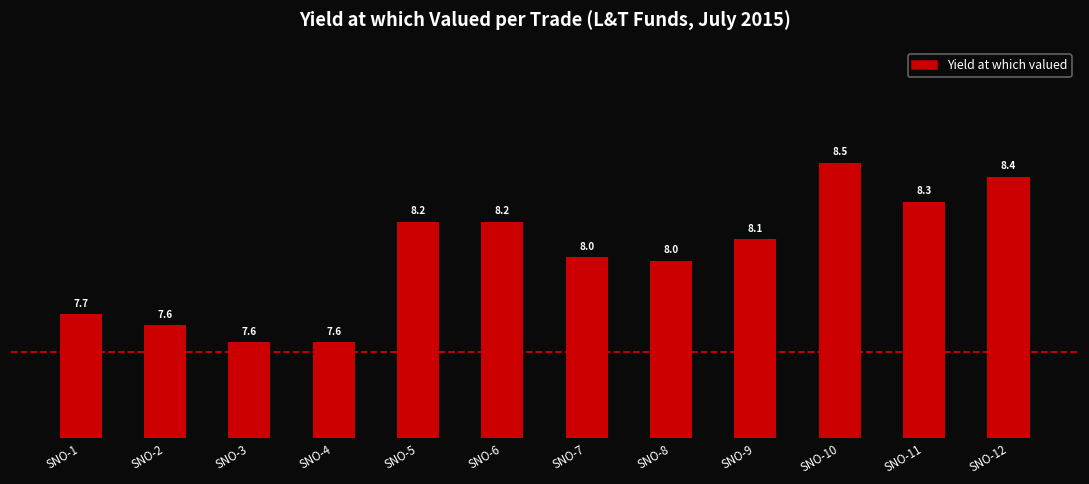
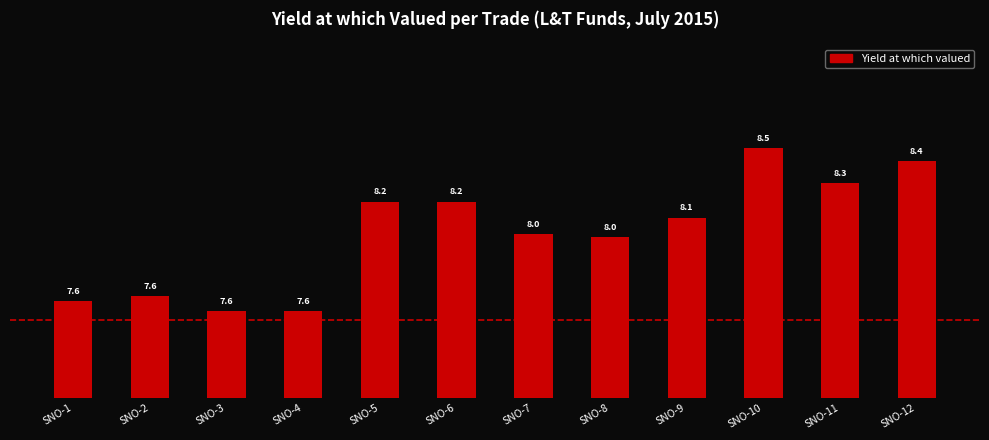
SNO-1: 7.7 -> 7.6
